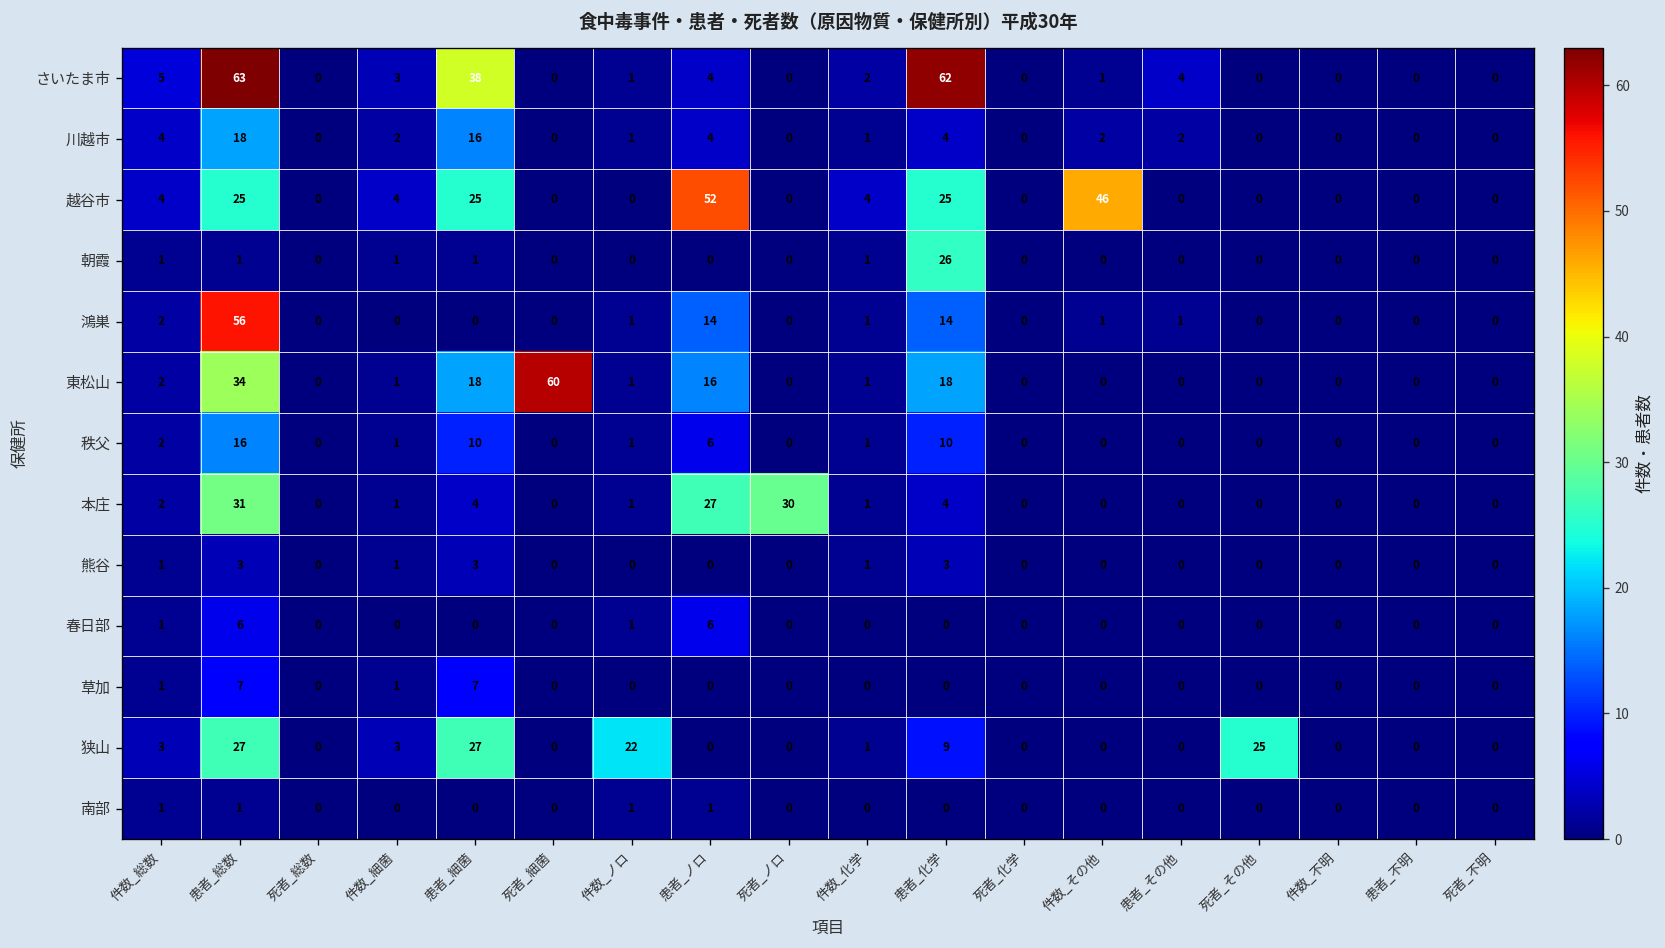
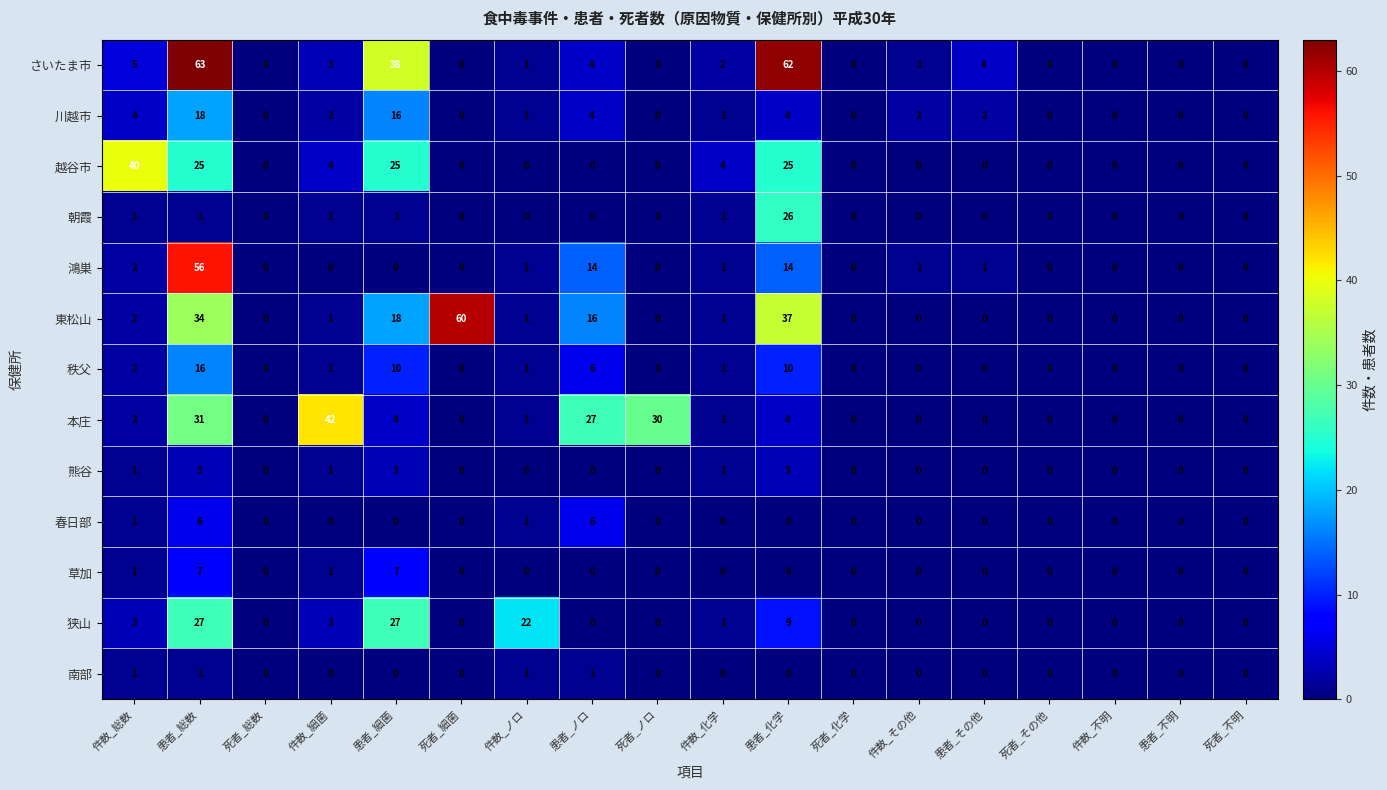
越谷市, 件数_総数: 4 -> 40
越谷市, 患者_ノロ: 52 -> 0
越谷市, 件数_その他: 46 -> 0
東松山, 患者_化学: 18 -> 37
本庄, 件数_細菌: 1 -> 42
狭山, 死者_その他: 25 -> 0
